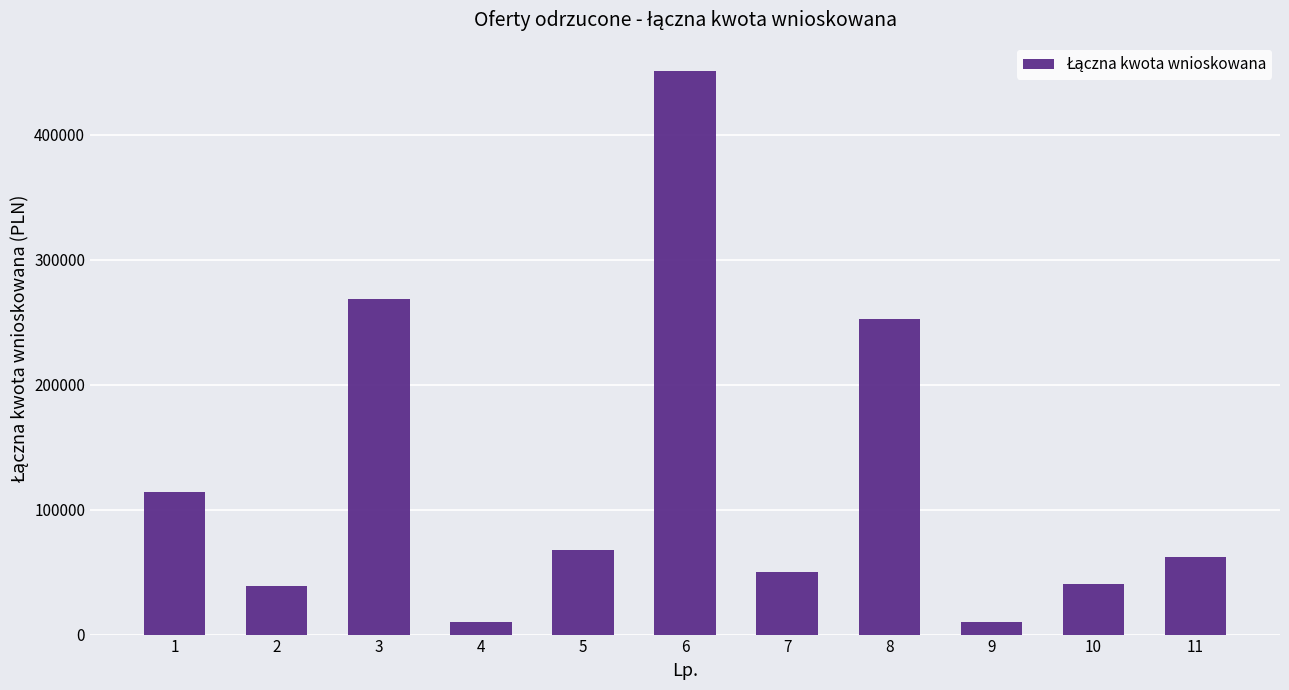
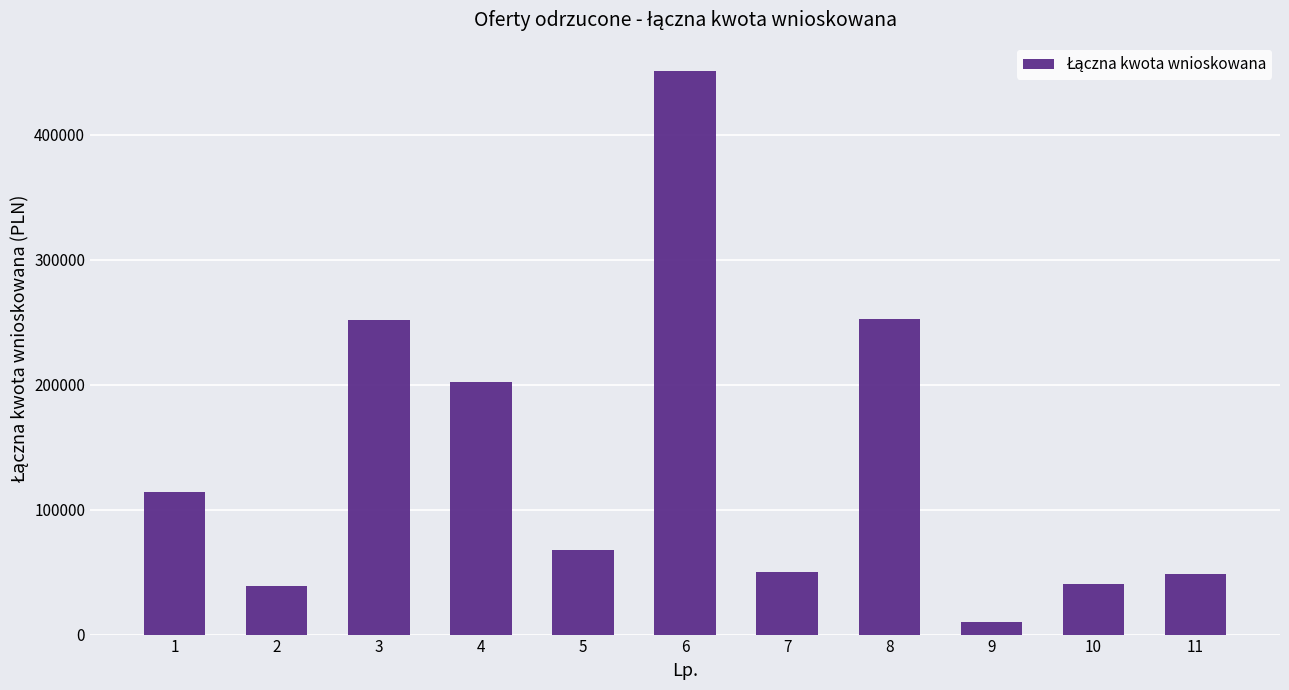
3: 268000 -> 252000
4: 10000 -> 202000
11: 62000 -> 49000
